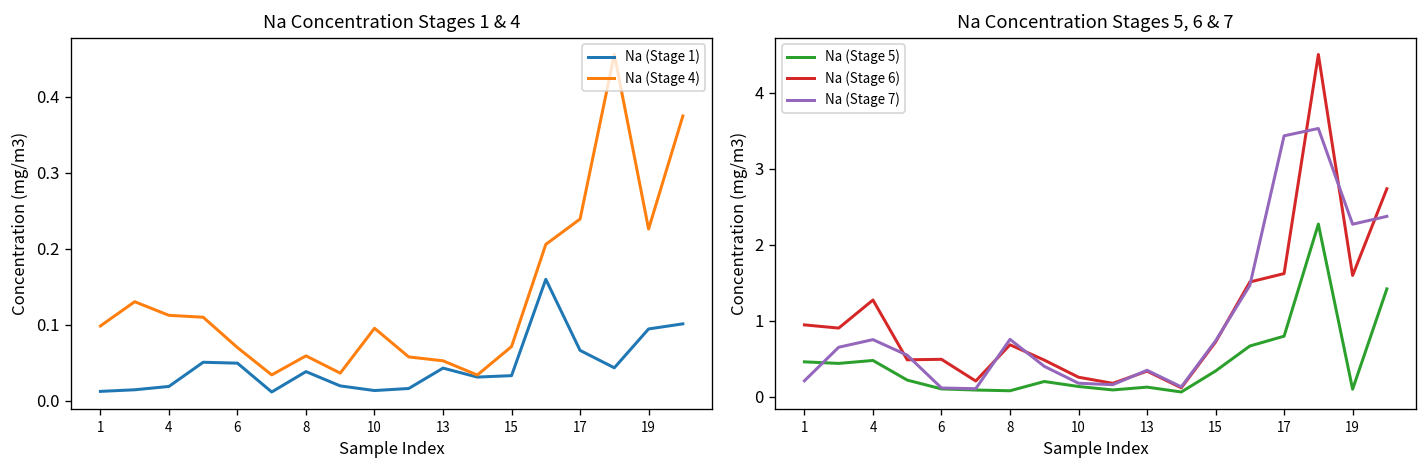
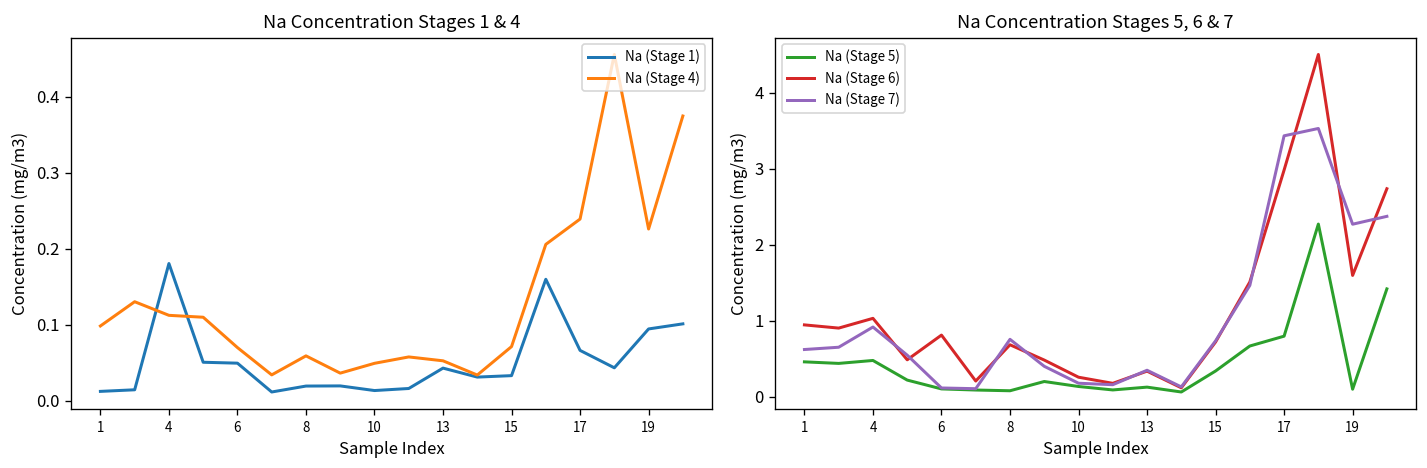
Na Concentration Stages 1 & 4, Na (Stage 1), 4: 0.02 -> 0.18
Na Concentration Stages 1 & 4, Na (Stage 1), 8: 0.04 -> 0.02
Na Concentration Stages 1 & 4, Na (Stage 4), 10: 0.10 -> 0.05
Na Concentration Stages 5, 6 & 7, Na (Stage 7), 1: 0.2 -> 0.6
Na Concentration Stages 5, 6 & 7, Na (Stage 6), 4: 1.3 -> 1.0
Na Concentration Stages 5, 6 & 7, Na (Stage 7), 4: 0.8 -> 0.9
Na Concentration Stages 5, 6 & 7, Na (Stage 6), 6: 0.5 -> 0.8
Na Concentration Stages 5, 6 & 7, Na (Stage 6), 17: 1.6 -> 3.0
